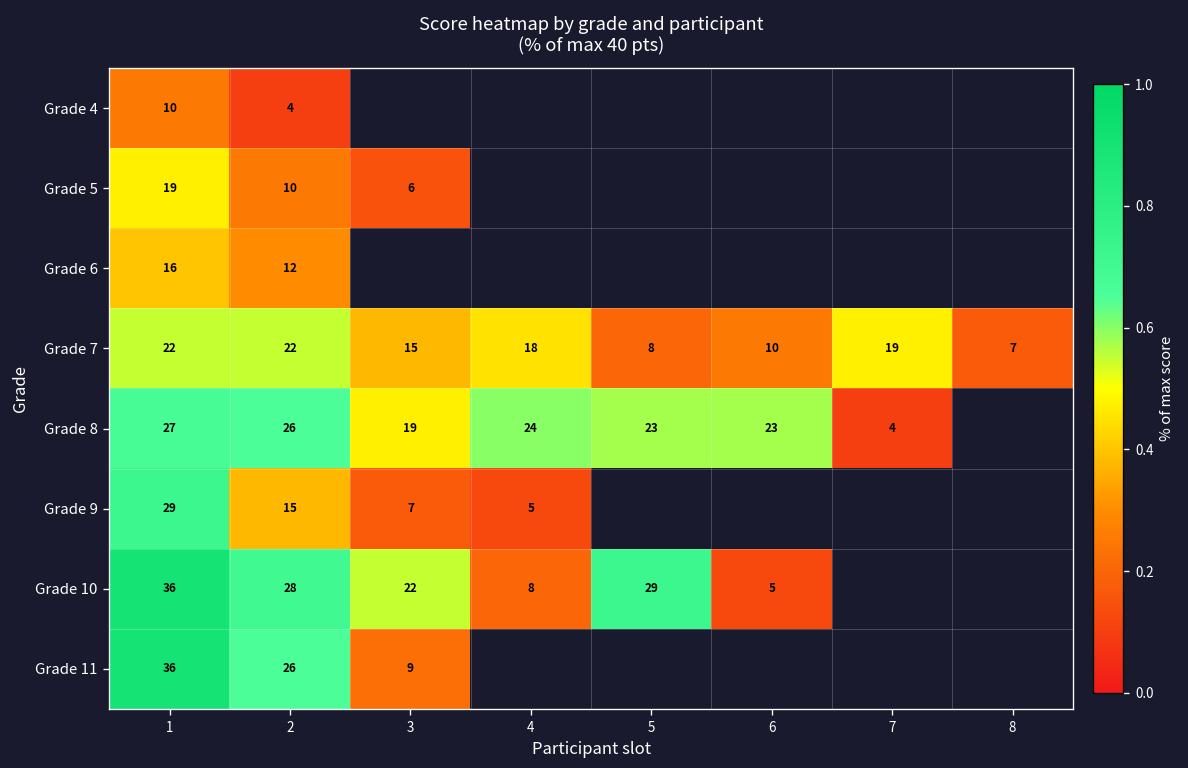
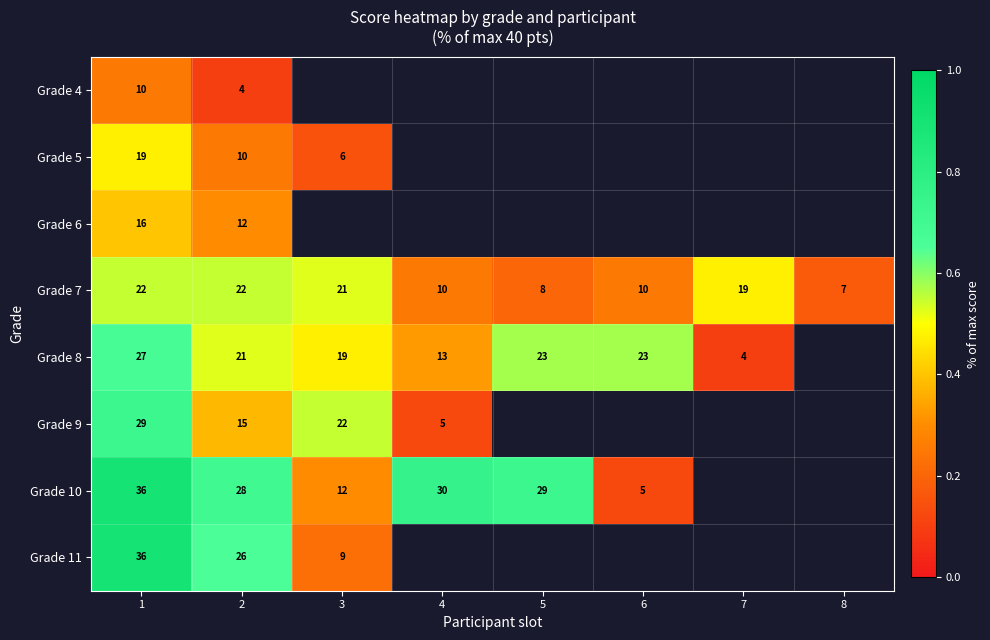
Grade 7, 3: 15 -> 21
Grade 7, 4: 18 -> 10
Grade 8, 2: 26 -> 21
Grade 8, 4: 24 -> 13
Grade 9, 3: 7 -> 22
Grade 10, 3: 22 -> 12
Grade 10, 4: 8 -> 30
